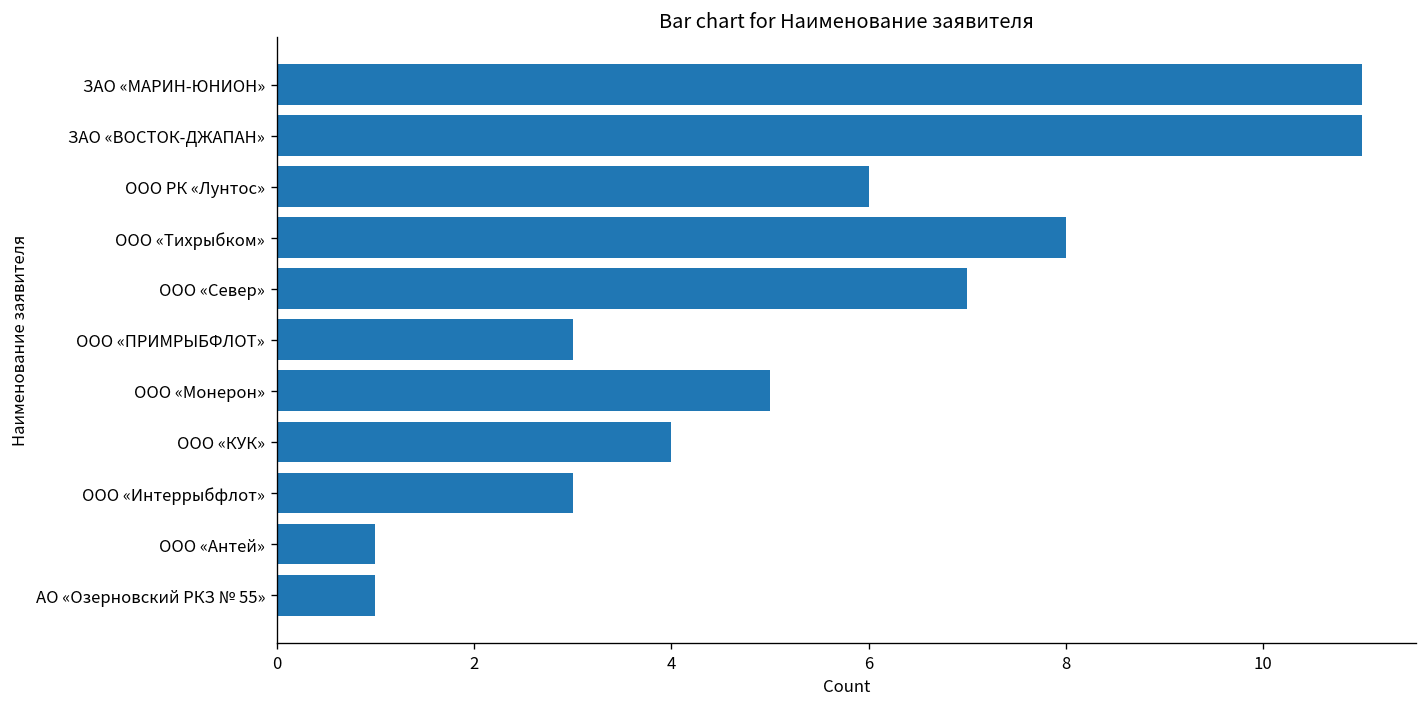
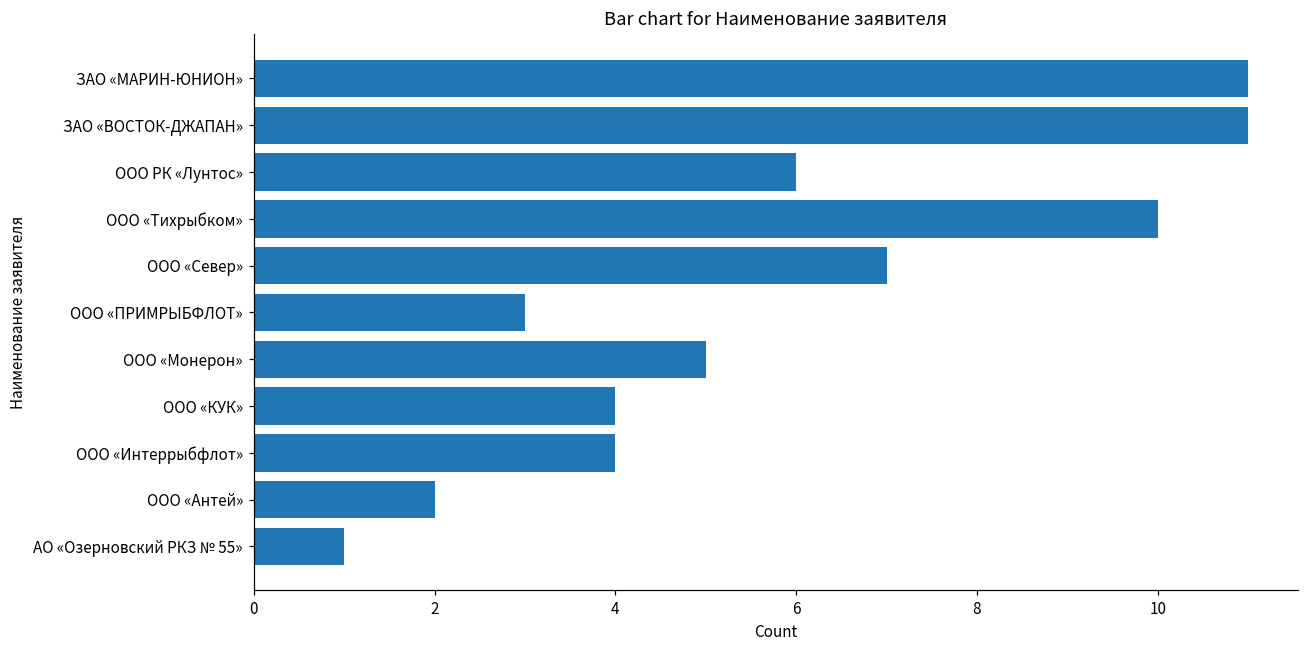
ООО «Тихрыбком»: 8 -> 10
ООО «Интеррыбфлот»: 3 -> 4
ООО «Антей»: 1 -> 2
